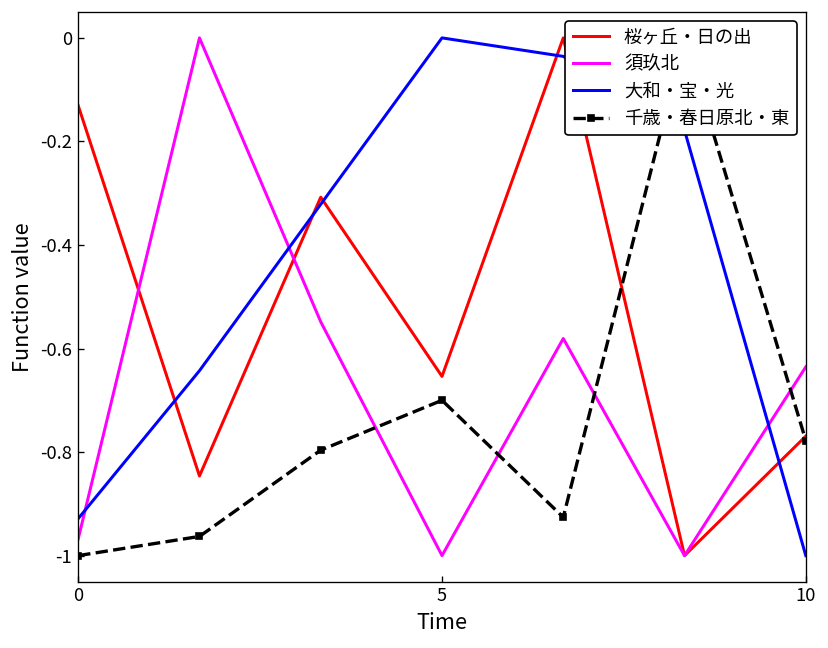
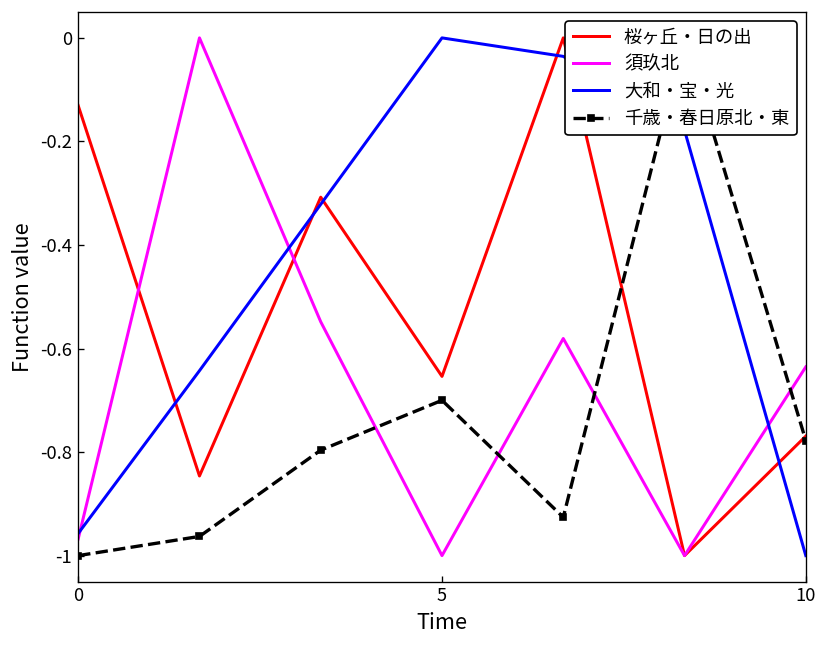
大和・宝・光, 0: -0.93 -> -0.96
